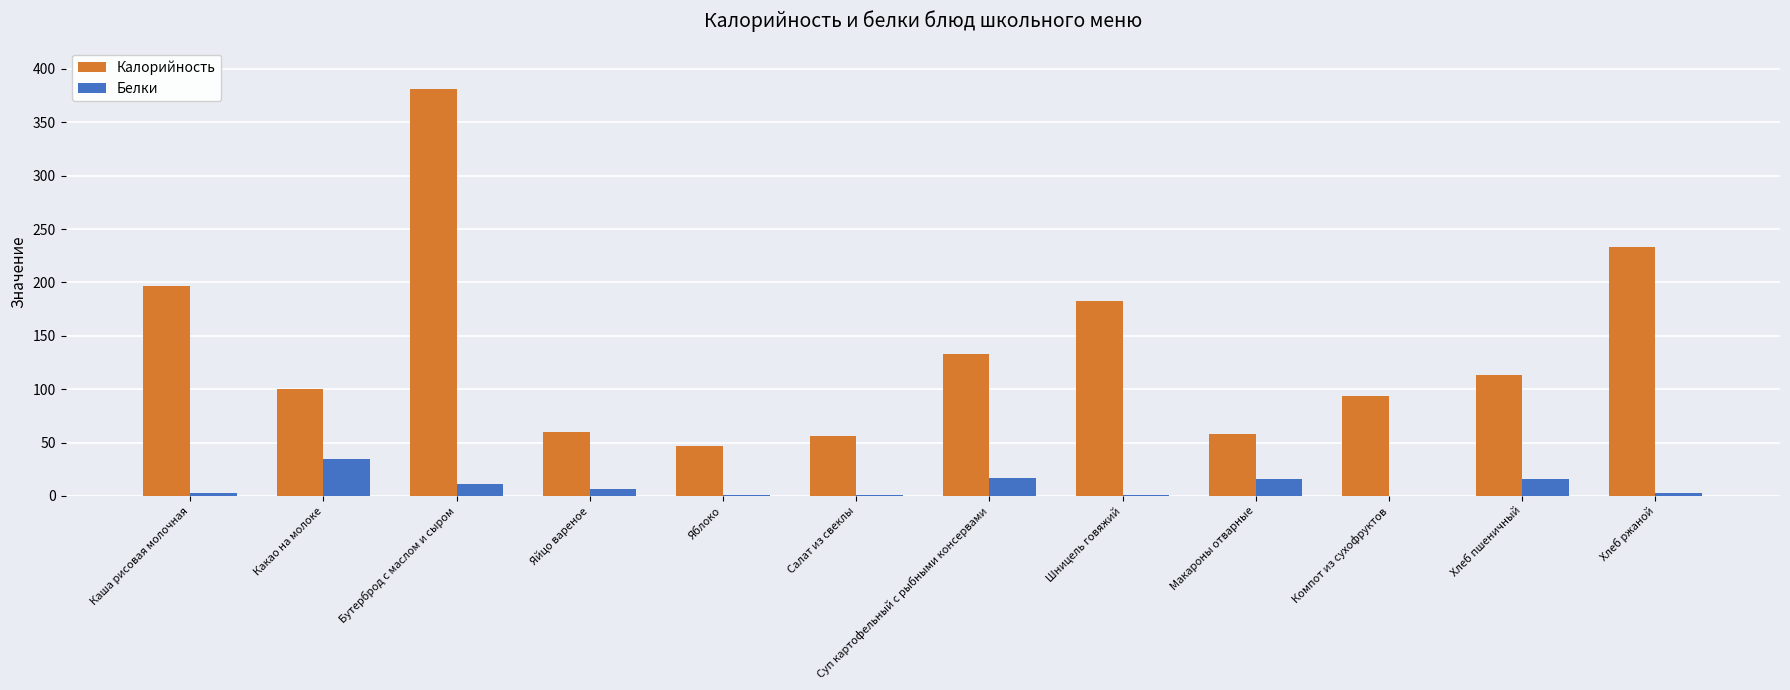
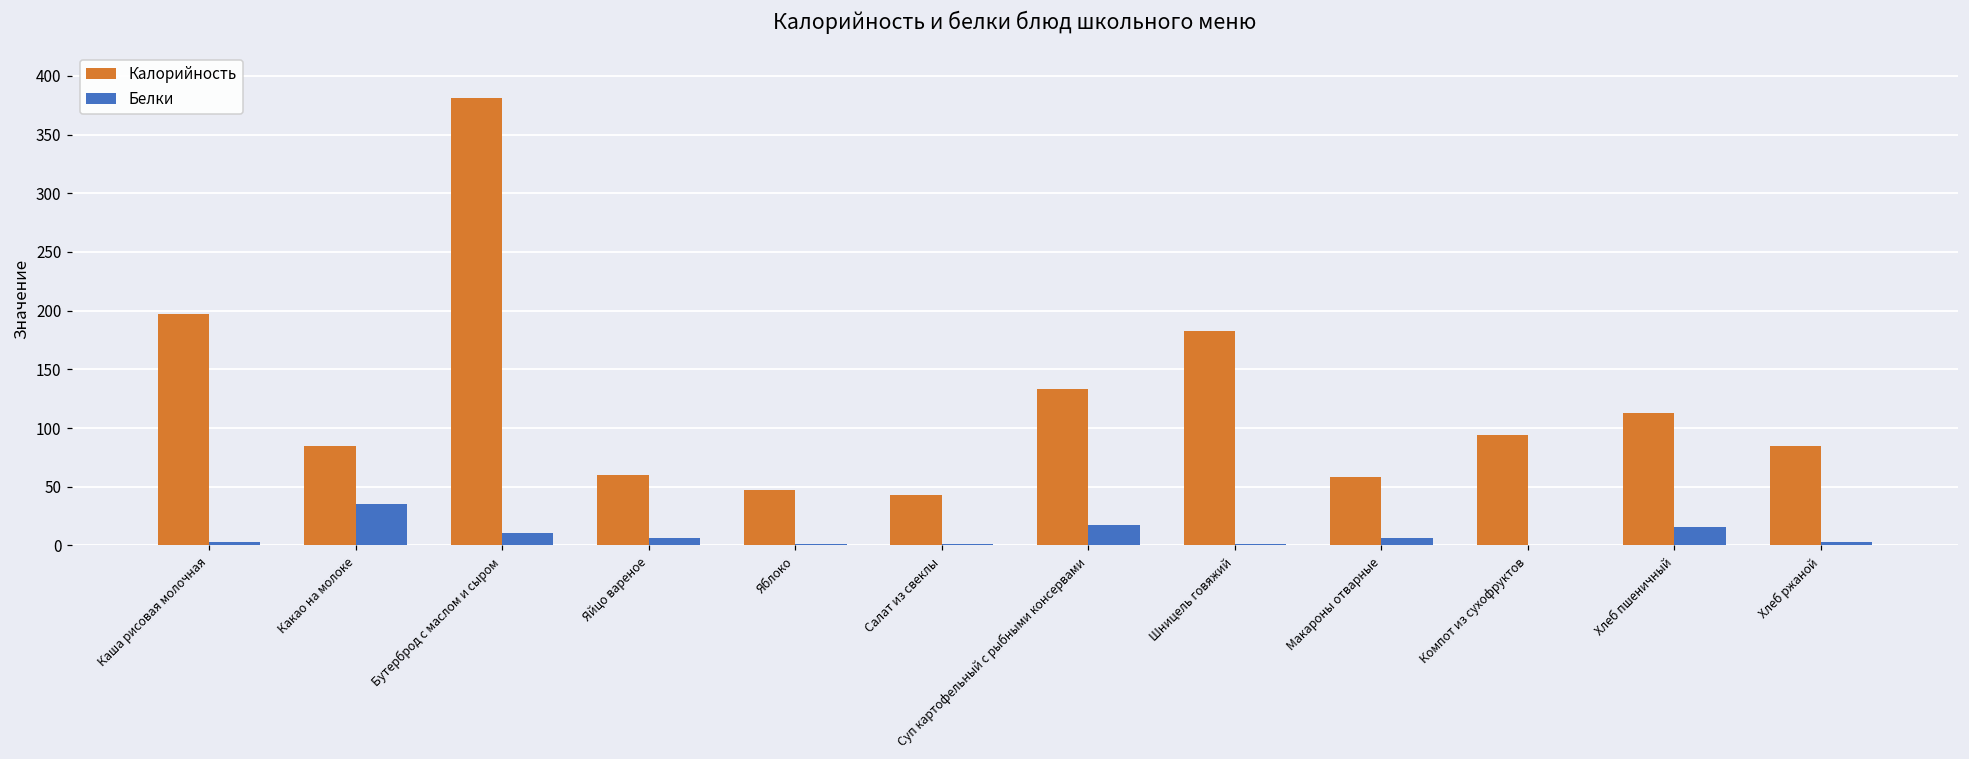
Калорийность, Какао на молоке: 100 -> 85
Калорийность, Салат из свеклы: 56 -> 43
Белки, Макароны отварные: 16 -> 6
Калорийность, Хлеб ржаной: 233 -> 85
